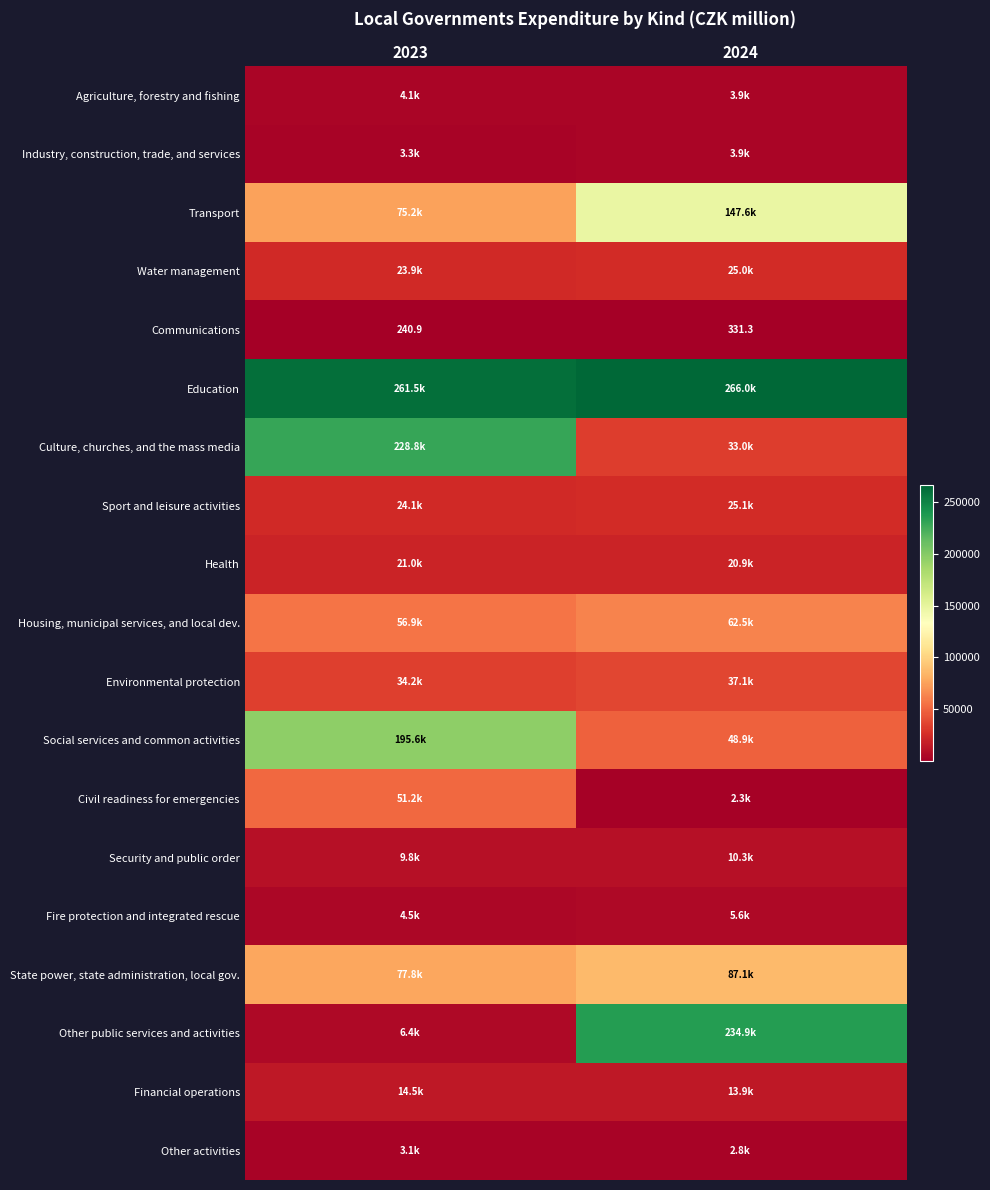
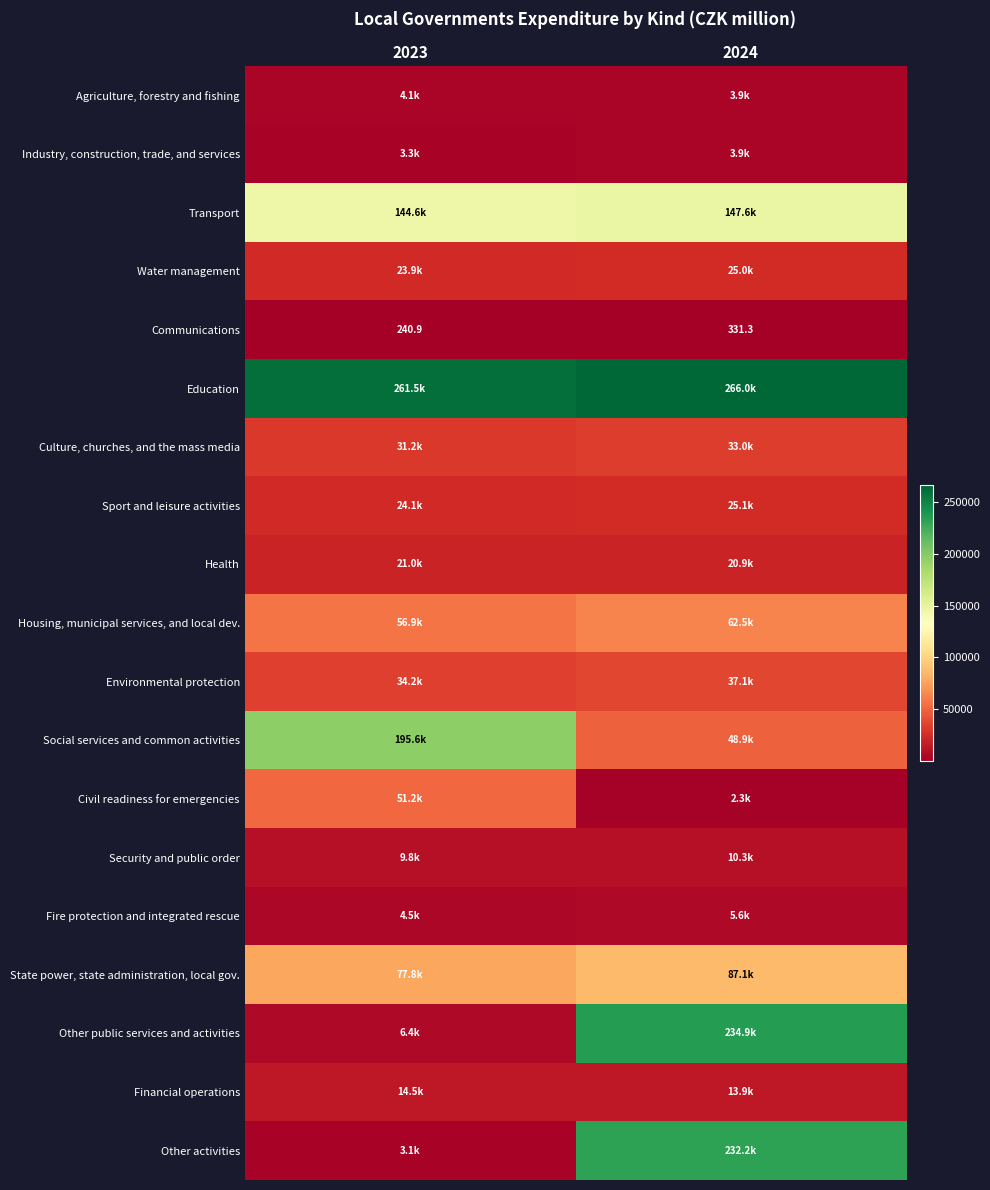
Transport, 2023: 75.2k -> 144.6k
Culture, churches, and the mass media, 2023: 228.8k -> 31.2k
Other activities, 2024: 2.8k -> 232.2k
